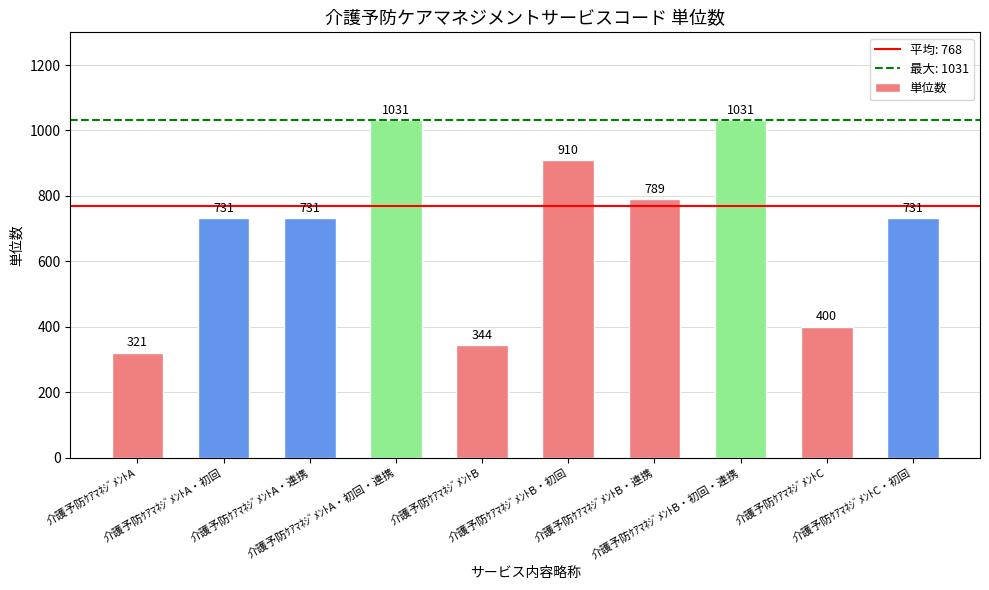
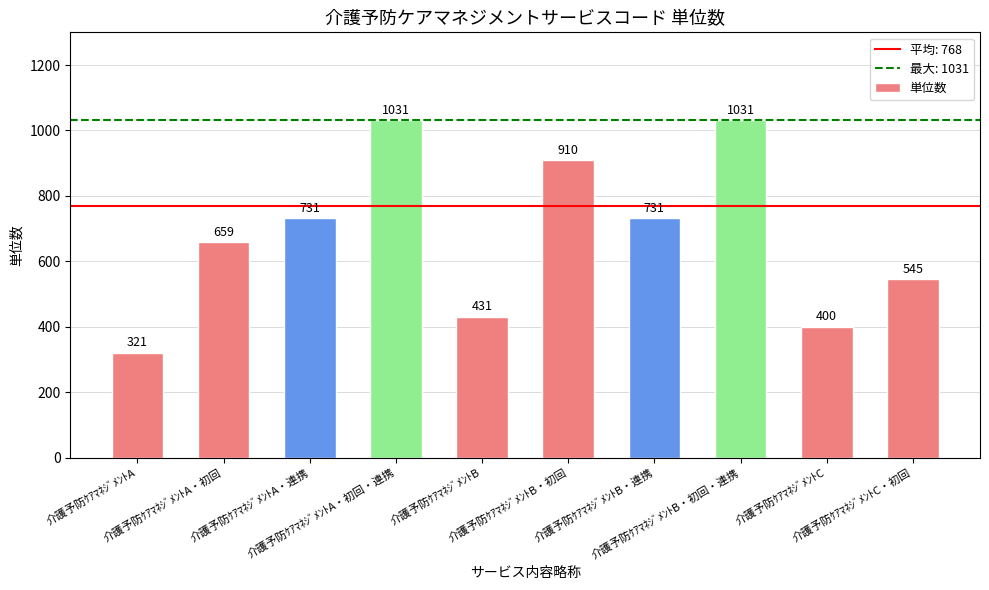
介護予防ｹｱﾏﾈｼﾞﾒﾝﾄA・初回: 731 -> 659
介護予防ｹｱﾏﾈｼﾞﾒﾝﾄB: 344 -> 431
介護予防ｹｱﾏﾈｼﾞﾒﾝﾄB・連携: 789 -> 731
介護予防ｹｱﾏﾈｼﾞﾒﾝﾄC・初回: 731 -> 545
